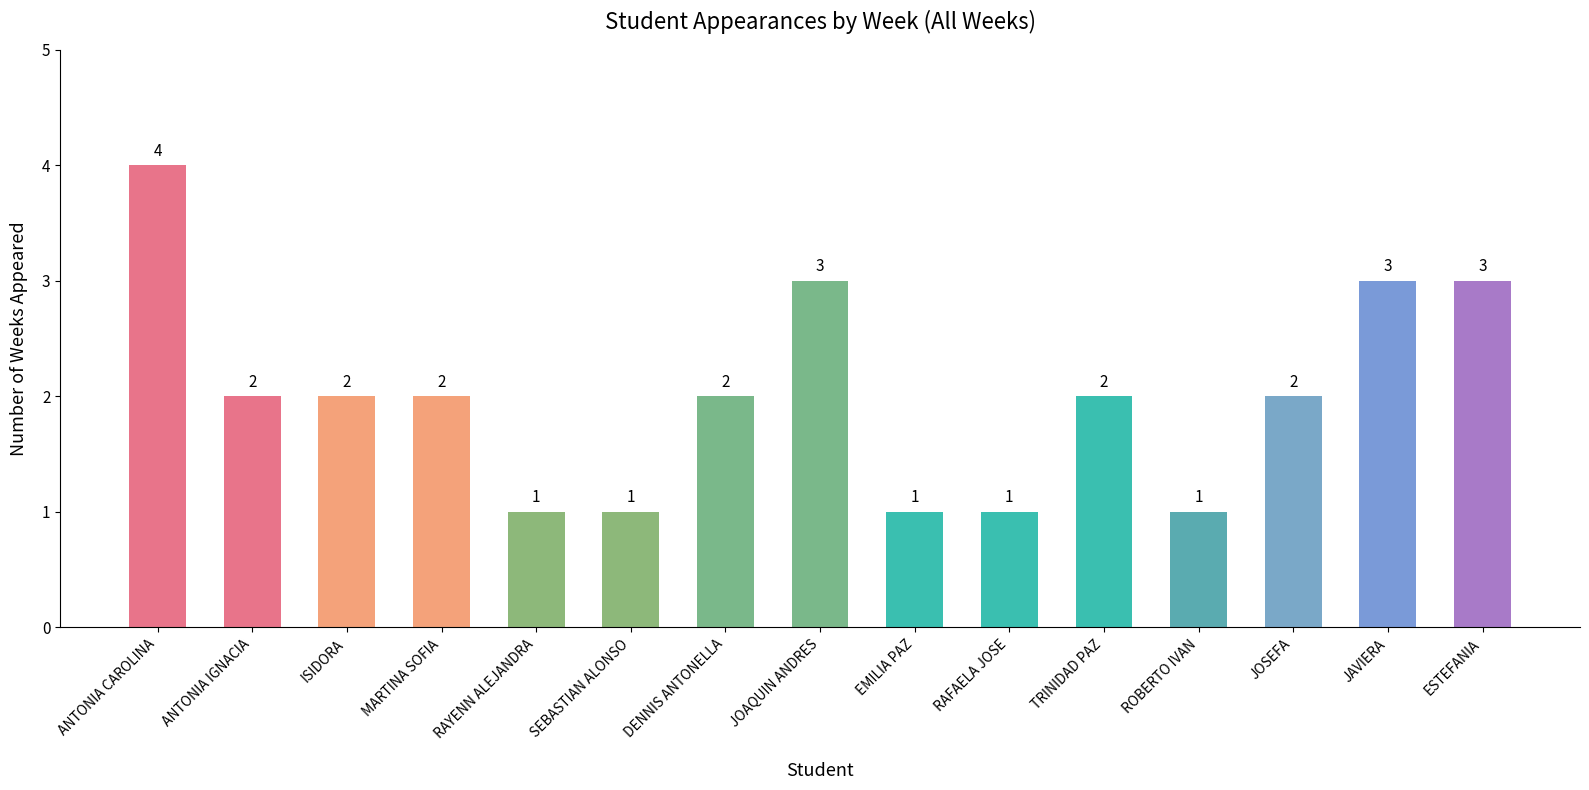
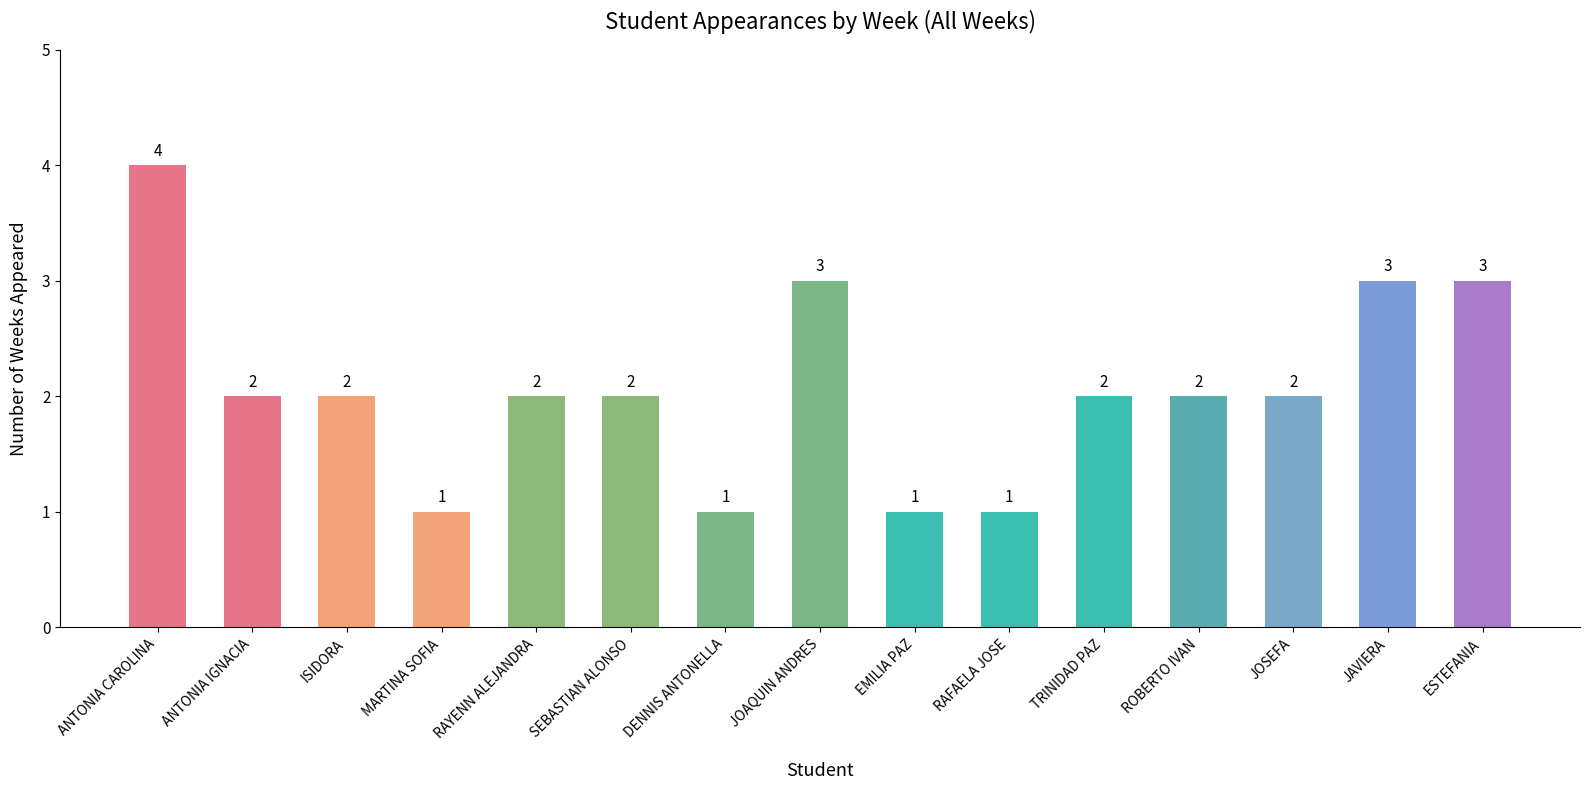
MARTINA SOFIA: 2 -> 1
RAYENN ALEJANDRA: 1 -> 2
SEBASTIAN ALONSO: 1 -> 2
DENNIS ANTONELLA: 2 -> 1
ROBERTO IVAN: 1 -> 2
